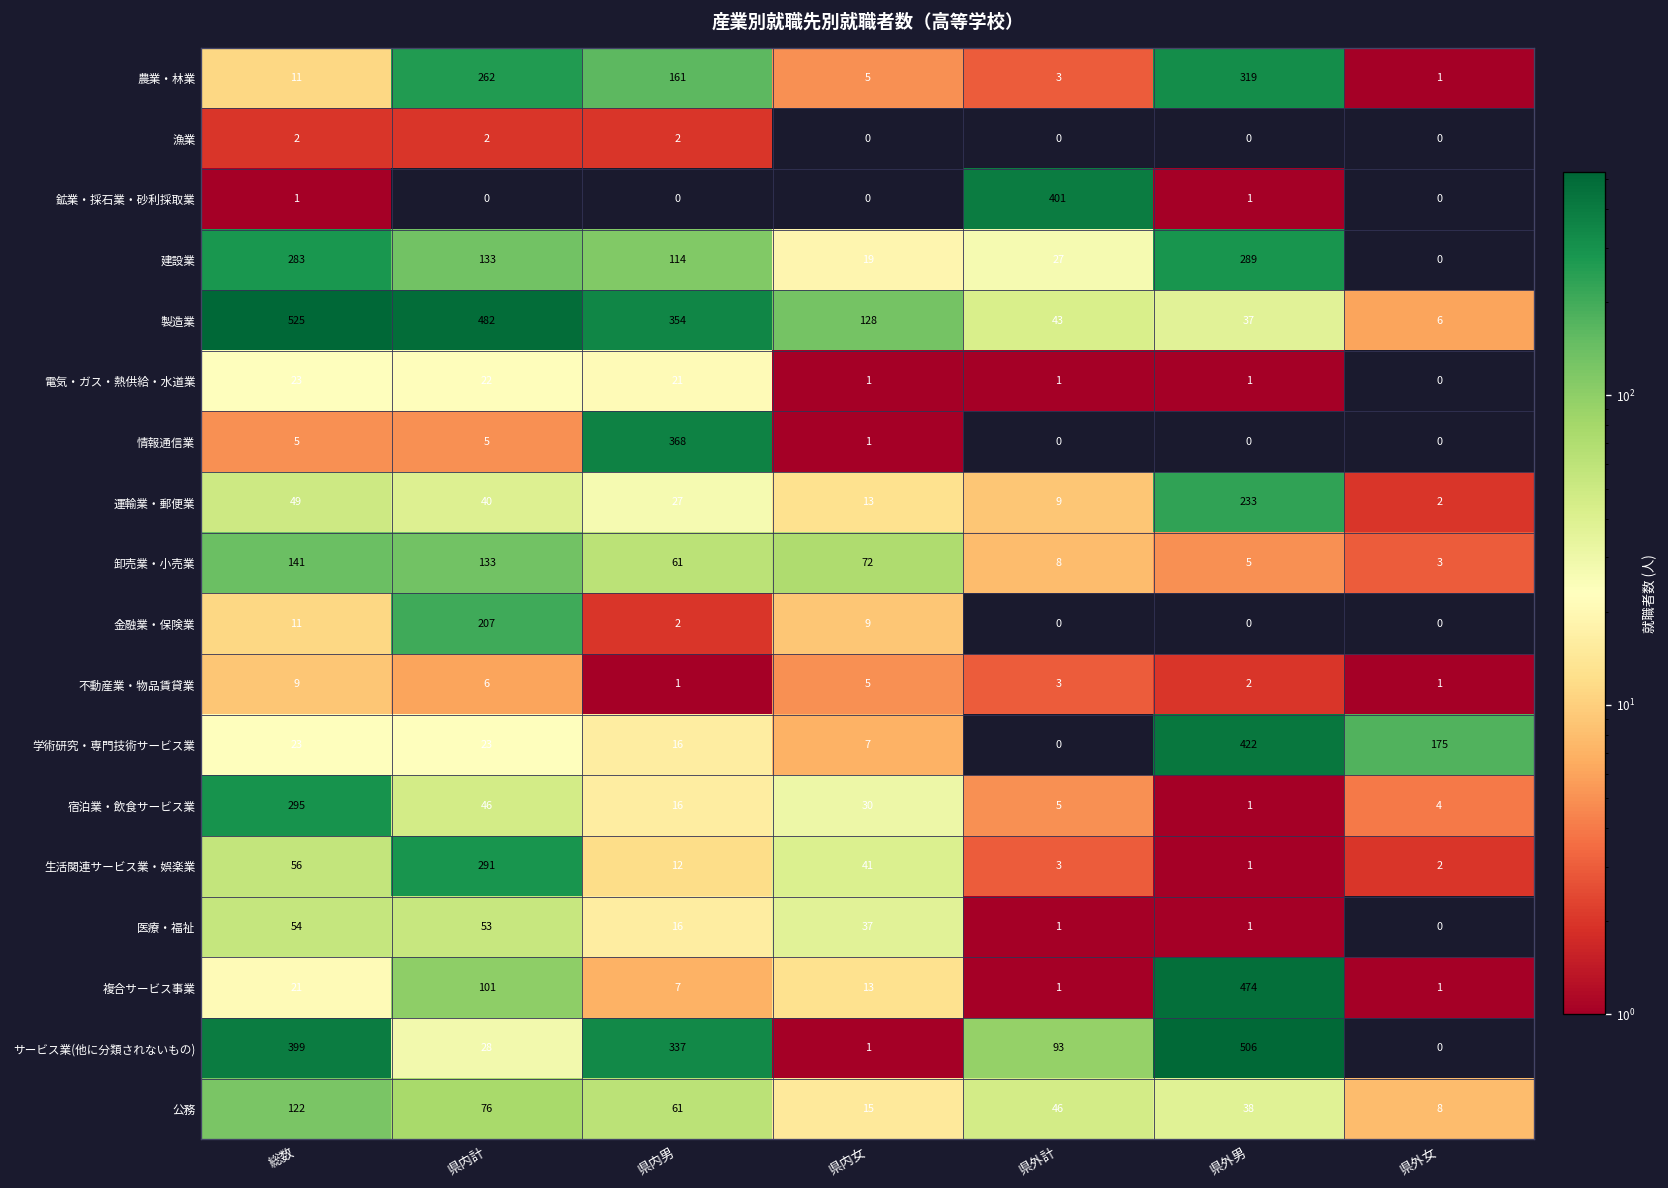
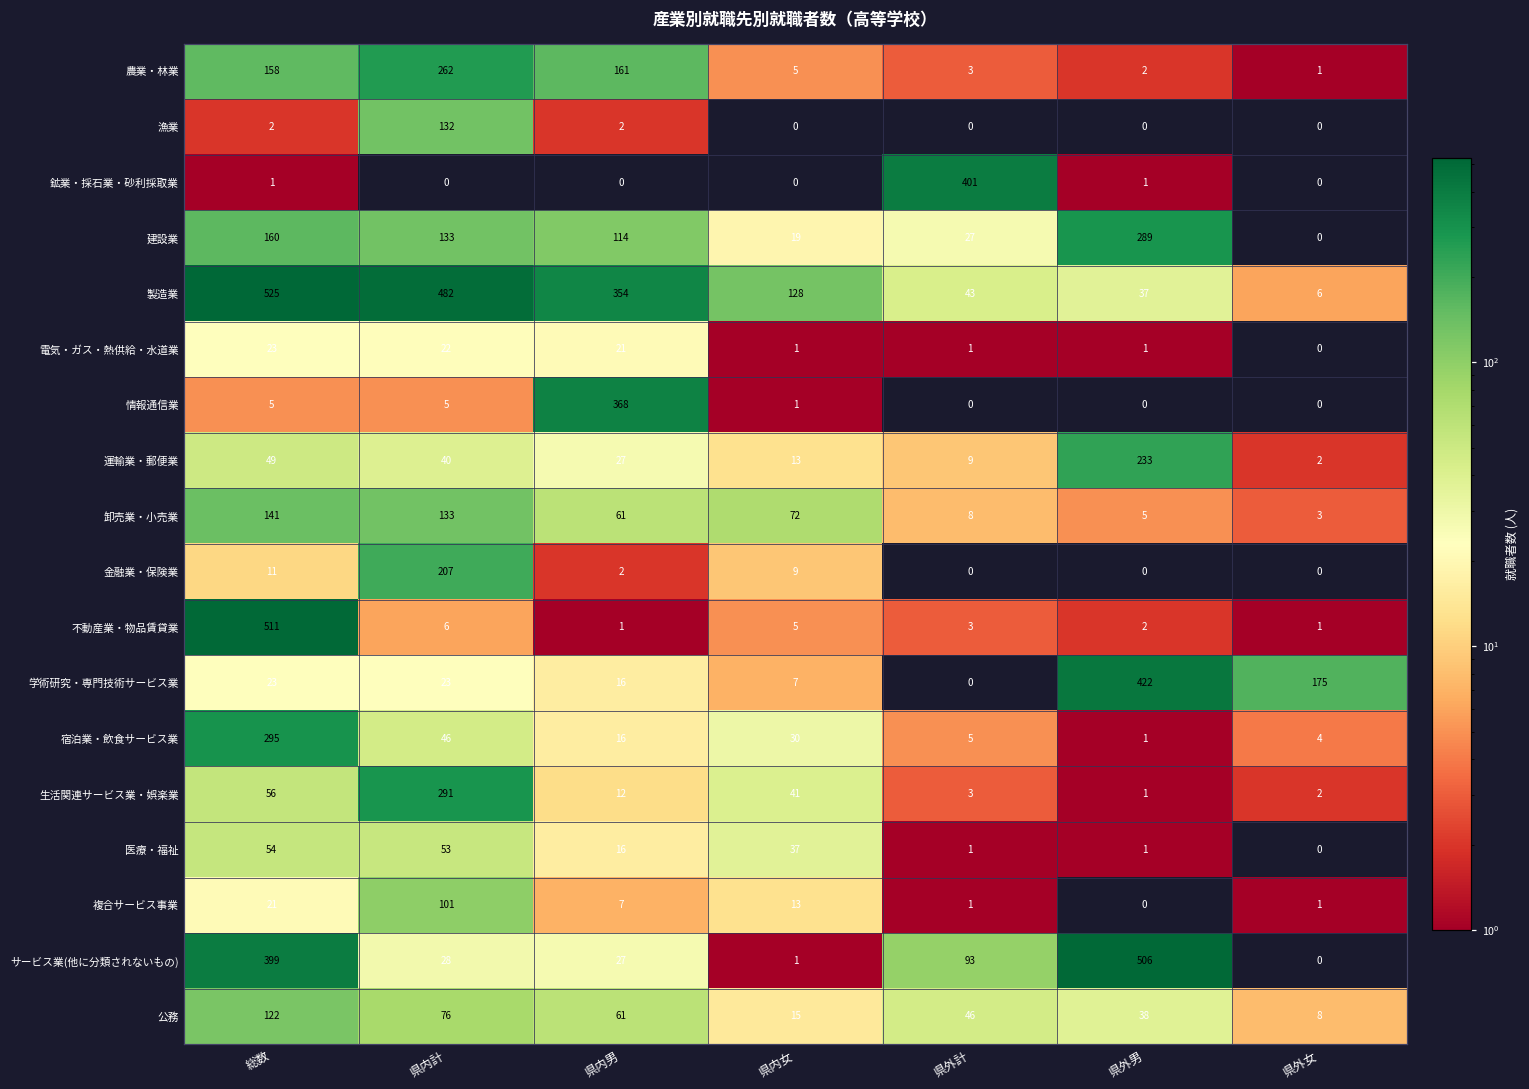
農業・林業, 総数: 11 -> 158
農業・林業, 県外男: 319 -> 2
漁業, 県内計: 2 -> 132
建設業, 総数: 283 -> 160
不動産業・物品賃貸業, 総数: 9 -> 511
複合サービス事業, 県外男: 474 -> 0
サービス業(他に分類されないもの), 県内男: 337 -> 27
